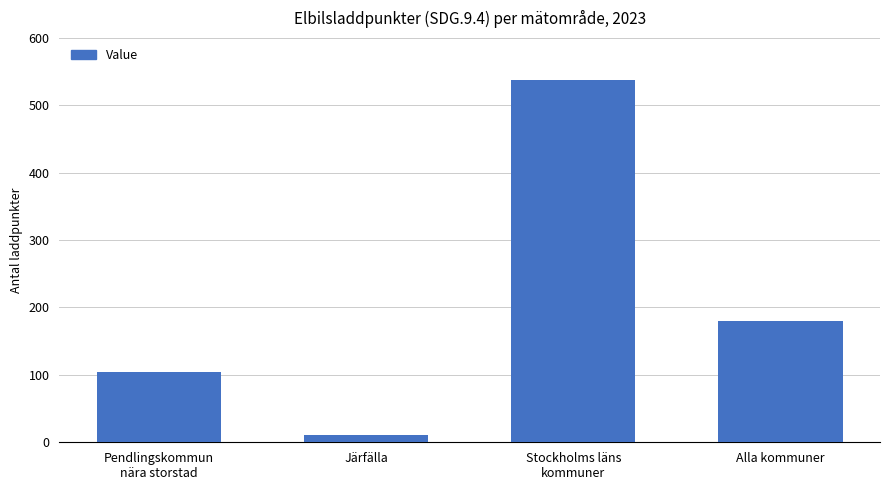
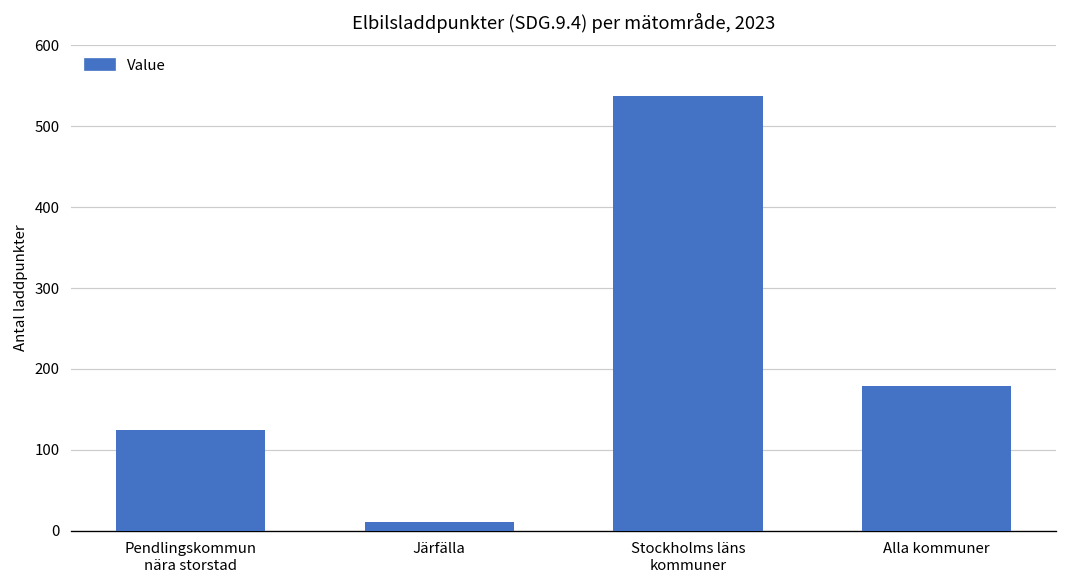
Pendlingskommun nära storstad: 110 -> 130
